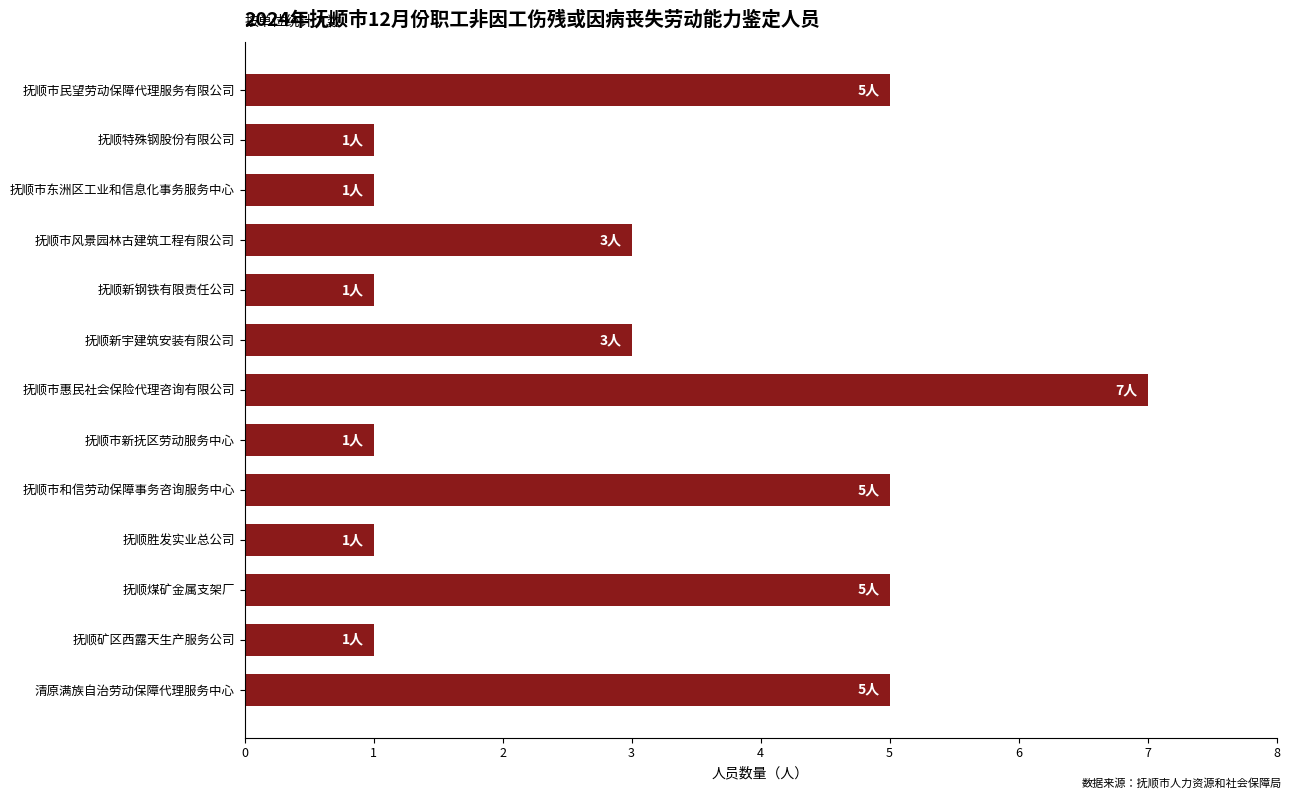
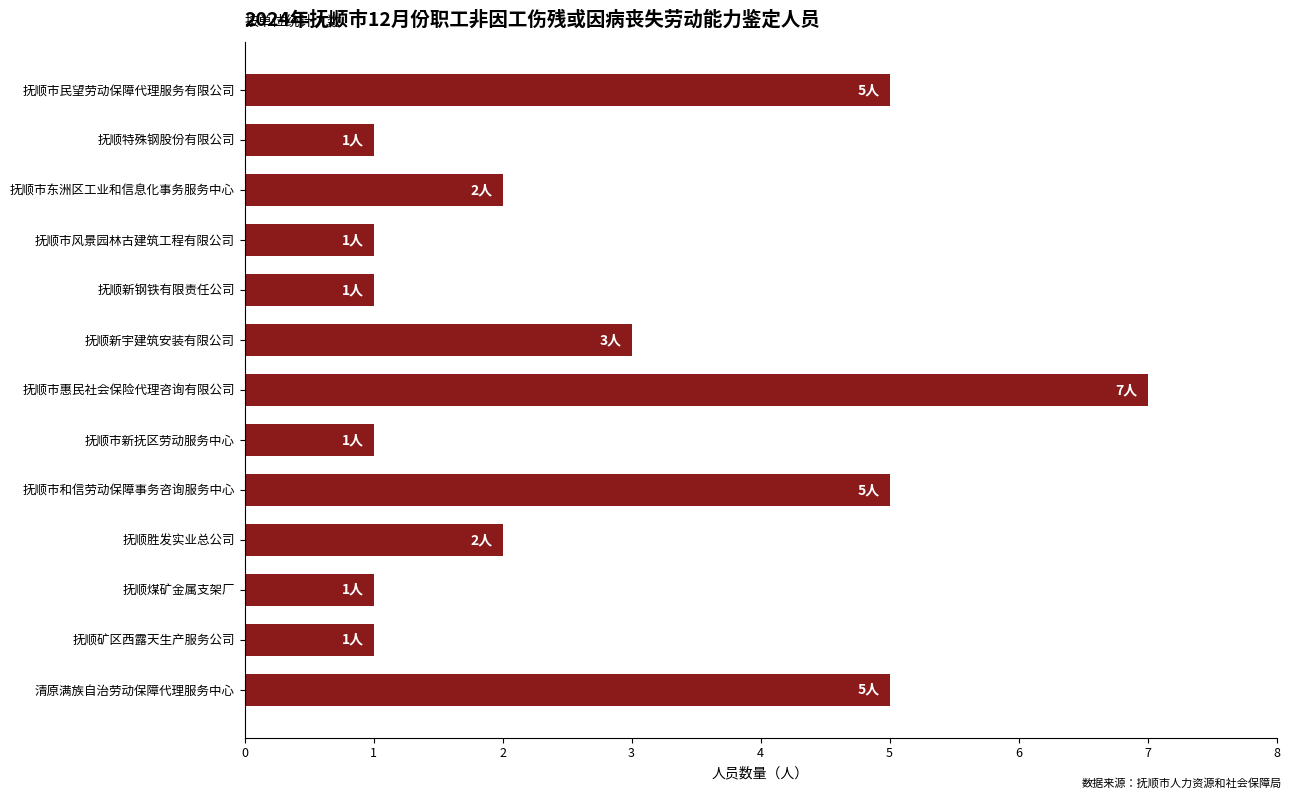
抚顺市东洲区工业和信息化事务服务中心: 1人 -> 2人
抚顺市风景园林古建筑工程有限公司: 3人 -> 1人
抚顺胜发实业总公司: 1人 -> 2人
抚顺煤矿金属支架厂: 5人 -> 1人
